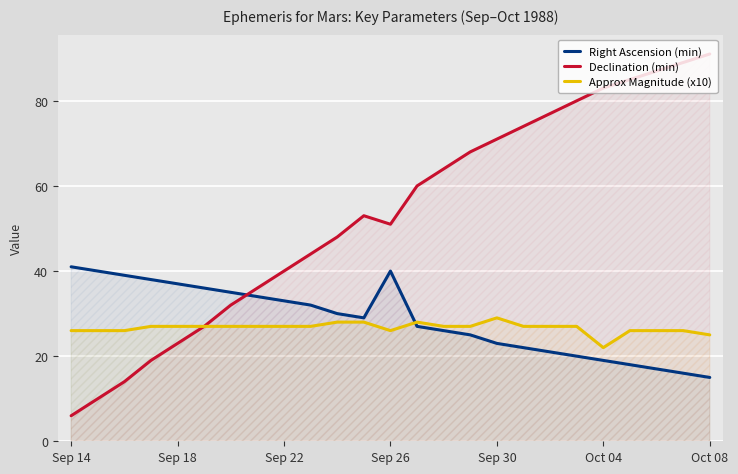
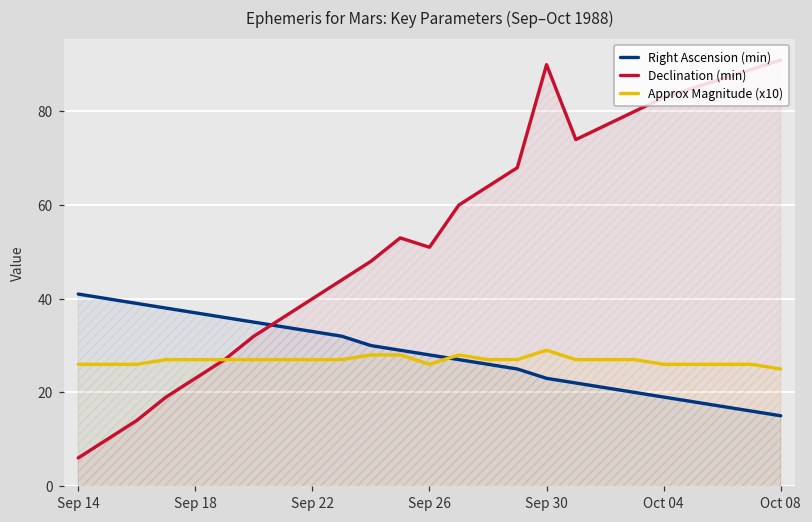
Right Ascension (min), Sep 26: 40 -> 28
Declination (min), Sep 30: 71 -> 90
Approx Magnitude (x10), Oct 04: 22 -> 26
